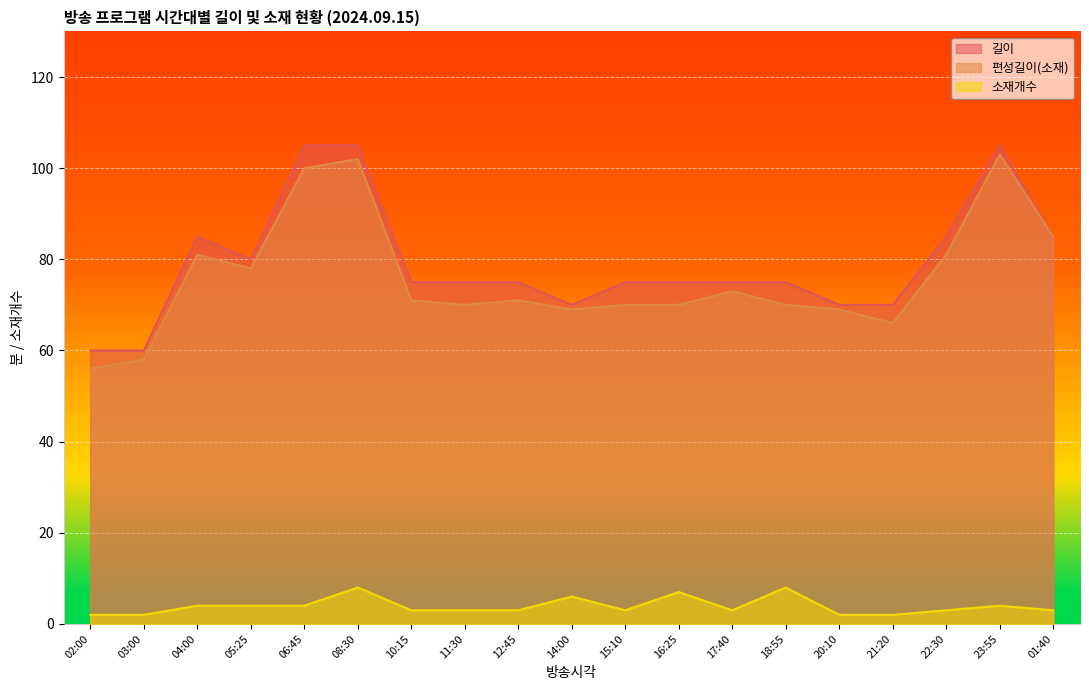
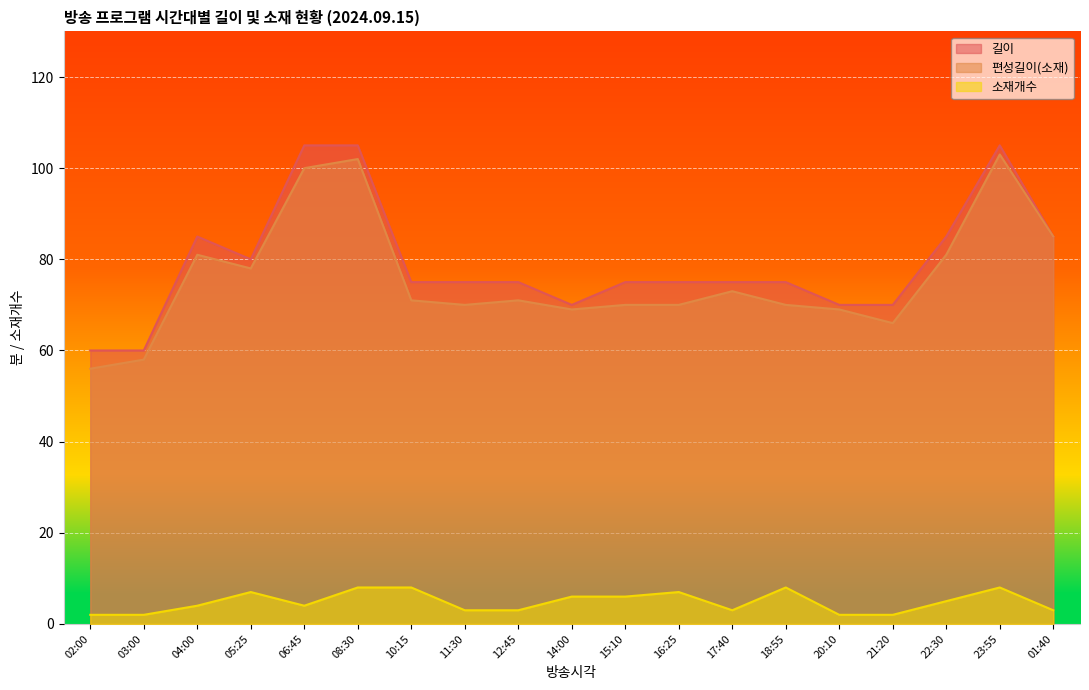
소재개수, 05:25: 4 -> 7
소재개수, 10:15: 3 -> 8
소재개수, 15:10: 3 -> 6
소재개수, 22:30: 3 -> 5
소재개수, 23:55: 4 -> 8
